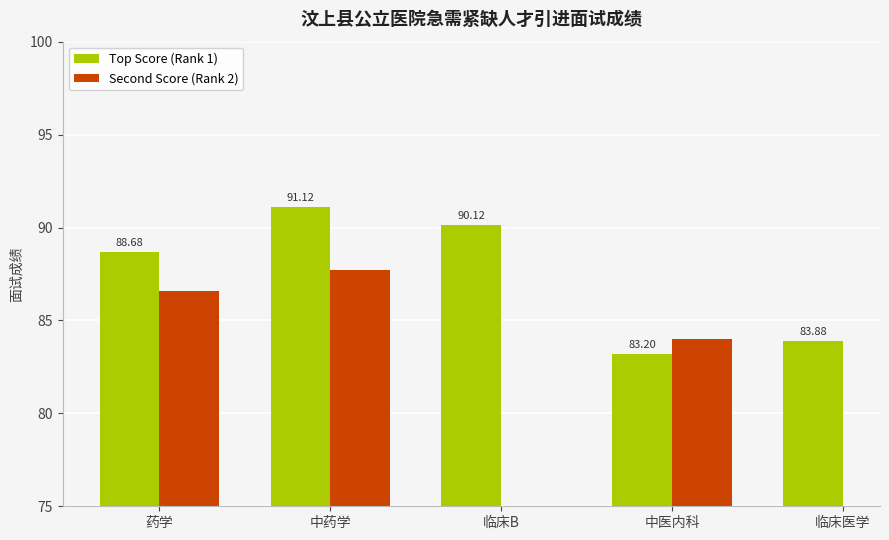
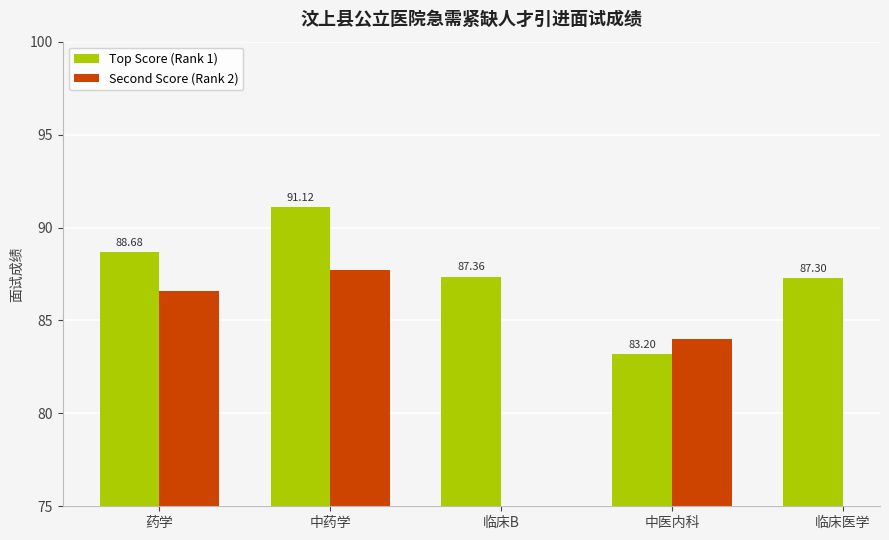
Top Score (Rank 1), 临床B: 90.12 -> 87.36
Top Score (Rank 1), 临床医学: 83.88 -> 87.30
